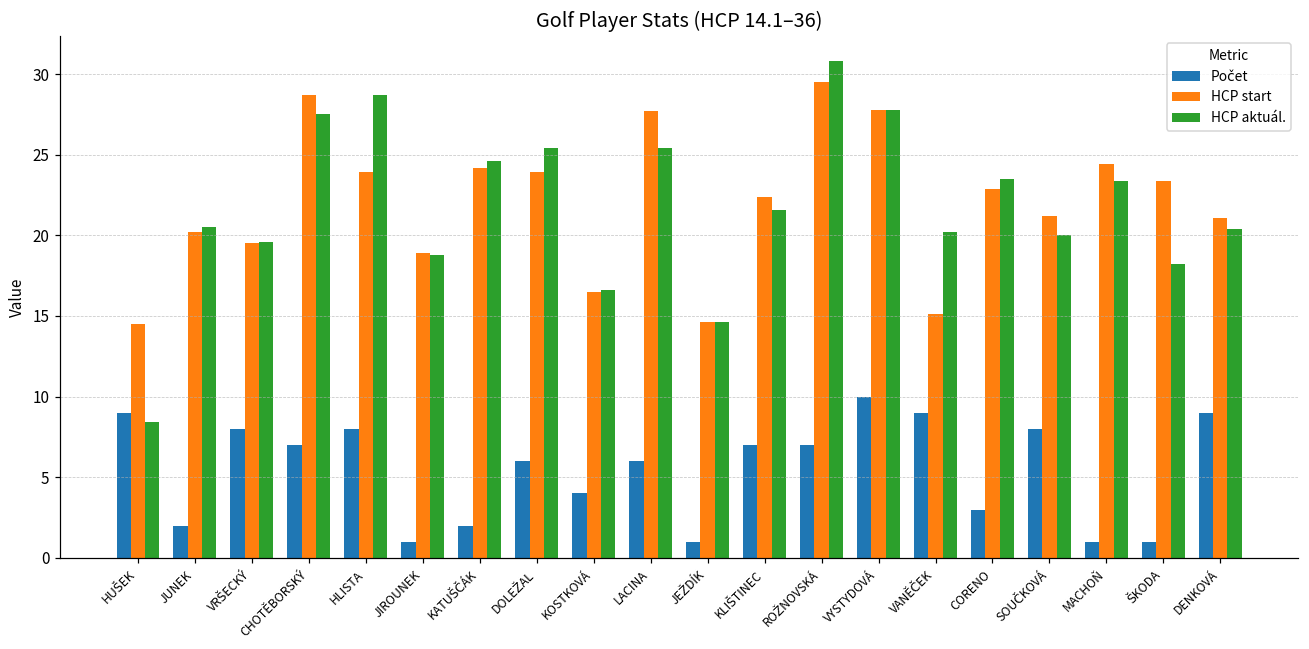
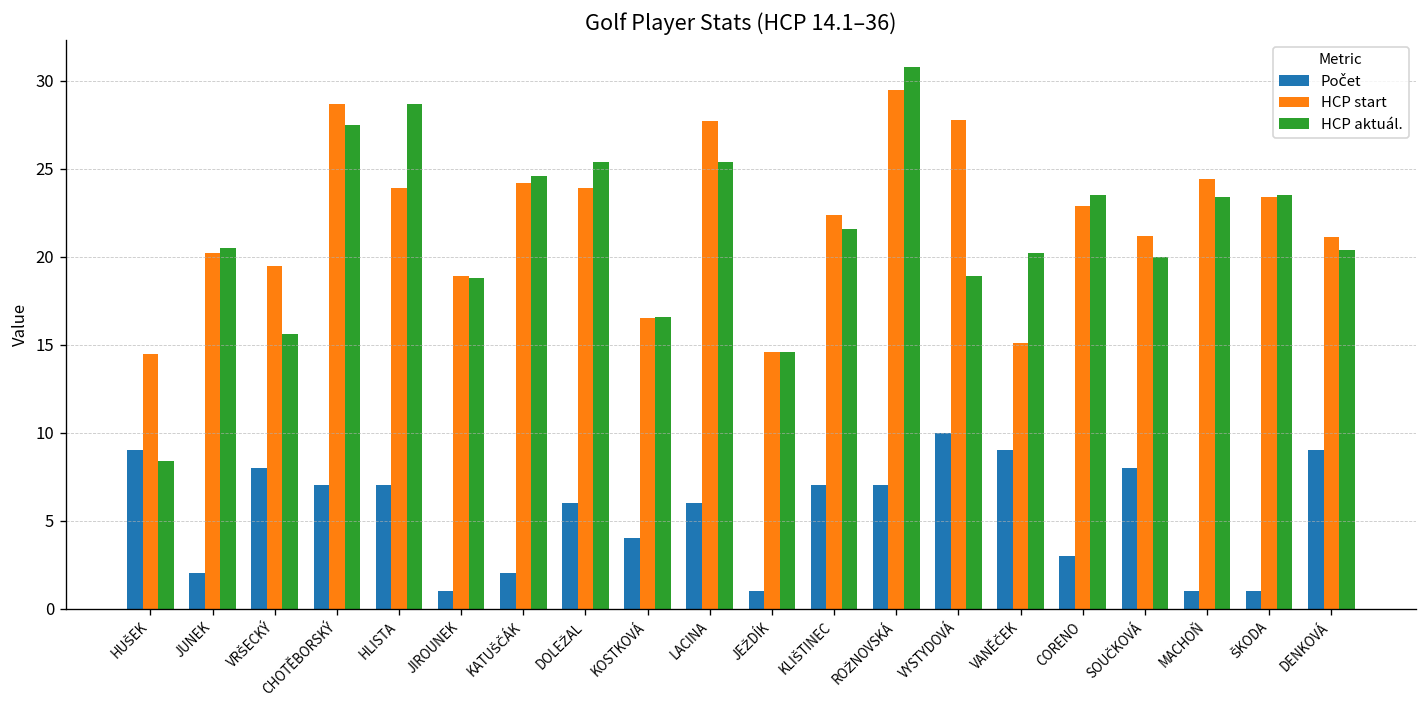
HCP aktuál., VRŠECKÝ: 19.6 -> 15.6
Počet, HLISTA: 8 -> 7
HCP aktuál., VYSTYDOVÁ: 27.8 -> 18.9
HCP aktuál., ŠKODA: 18.2 -> 23.5
